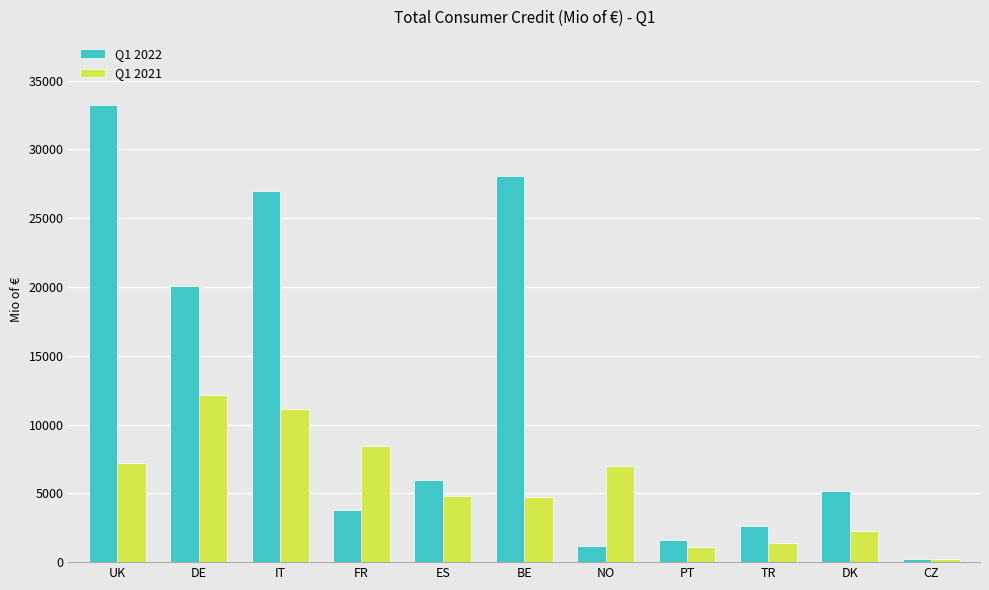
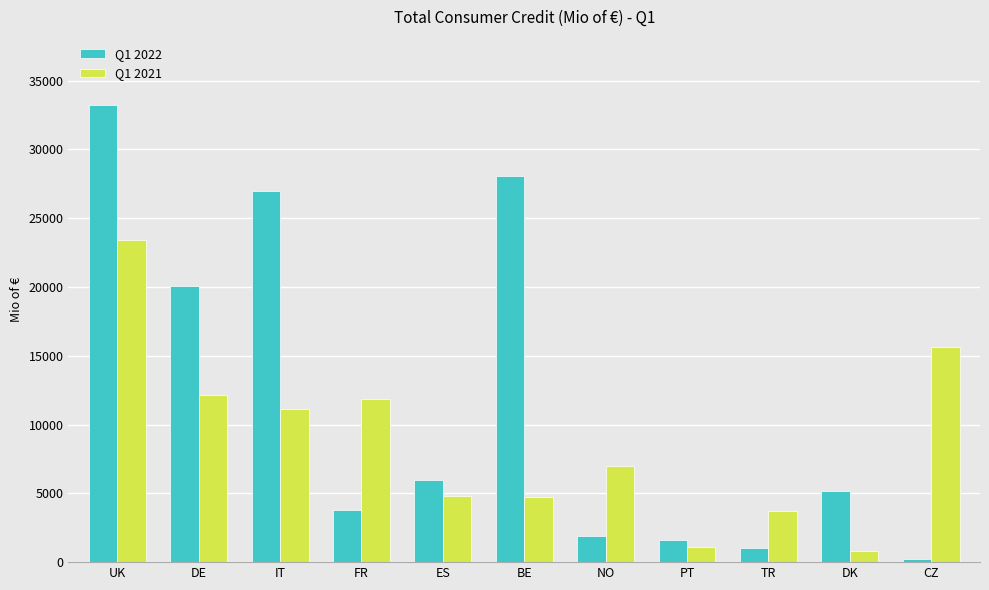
Q1 2021, UK: 7200 -> 23400
Q1 2021, FR: 8500 -> 11900
Q1 2022, NO: 1200 -> 1900
Q1 2022, TR: 2700 -> 1100
Q1 2021, TR: 1400 -> 3700
Q1 2021, DK: 2200 -> 800
Q1 2021, CZ: 200 -> 15600
